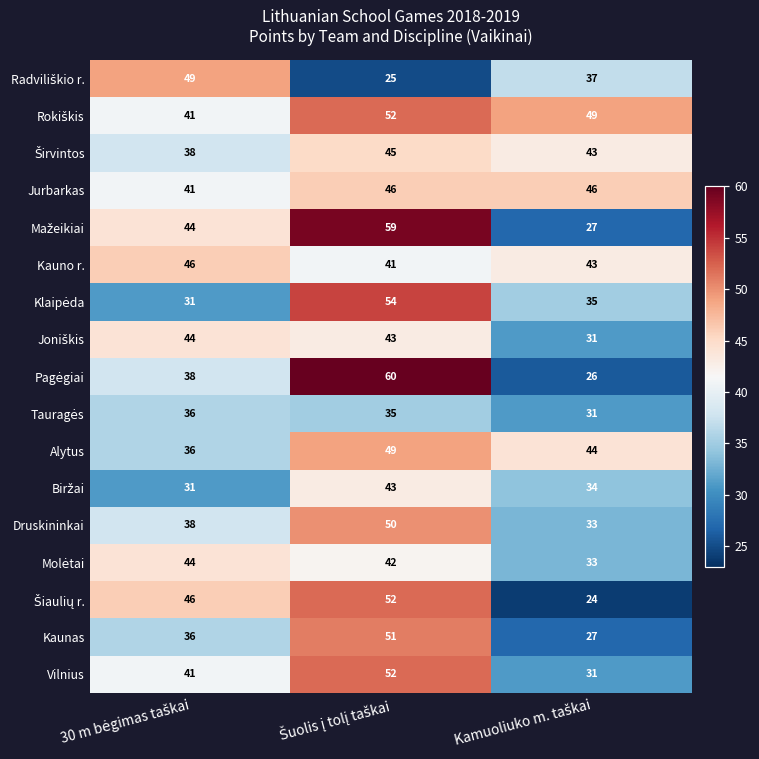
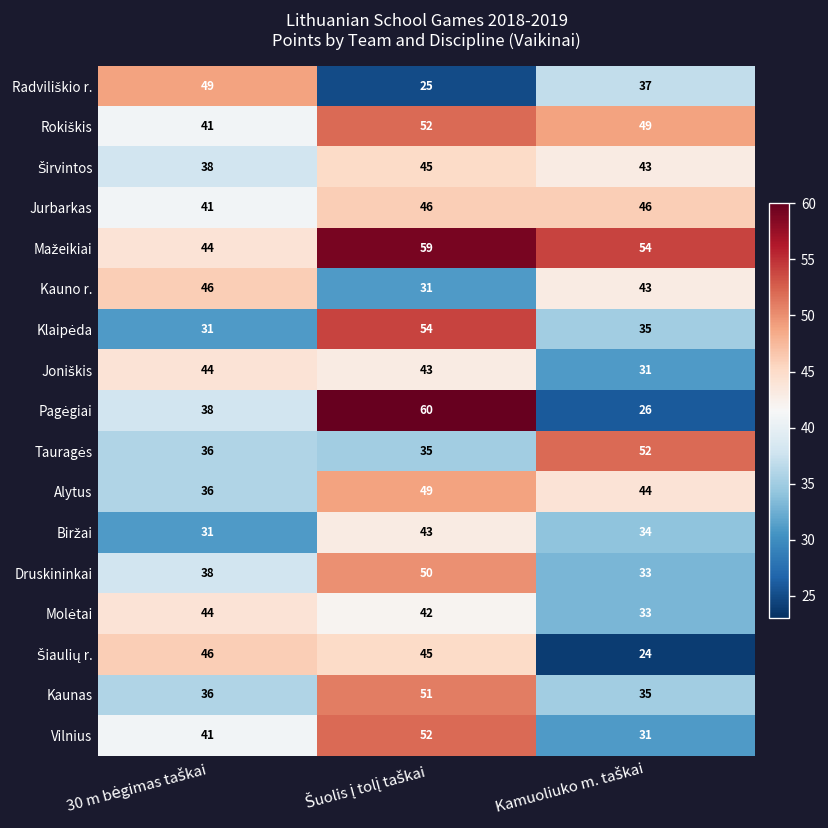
Mažeikiai, Kamuoliuko m. taškai: 27 -> 54
Kauno r., Šuolis į tolį taškai: 41 -> 31
Tauragės, Kamuoliuko m. taškai: 31 -> 52
Šiaulių r., Šuolis į tolį taškai: 52 -> 45
Kaunas, Kamuoliuko m. taškai: 27 -> 35
